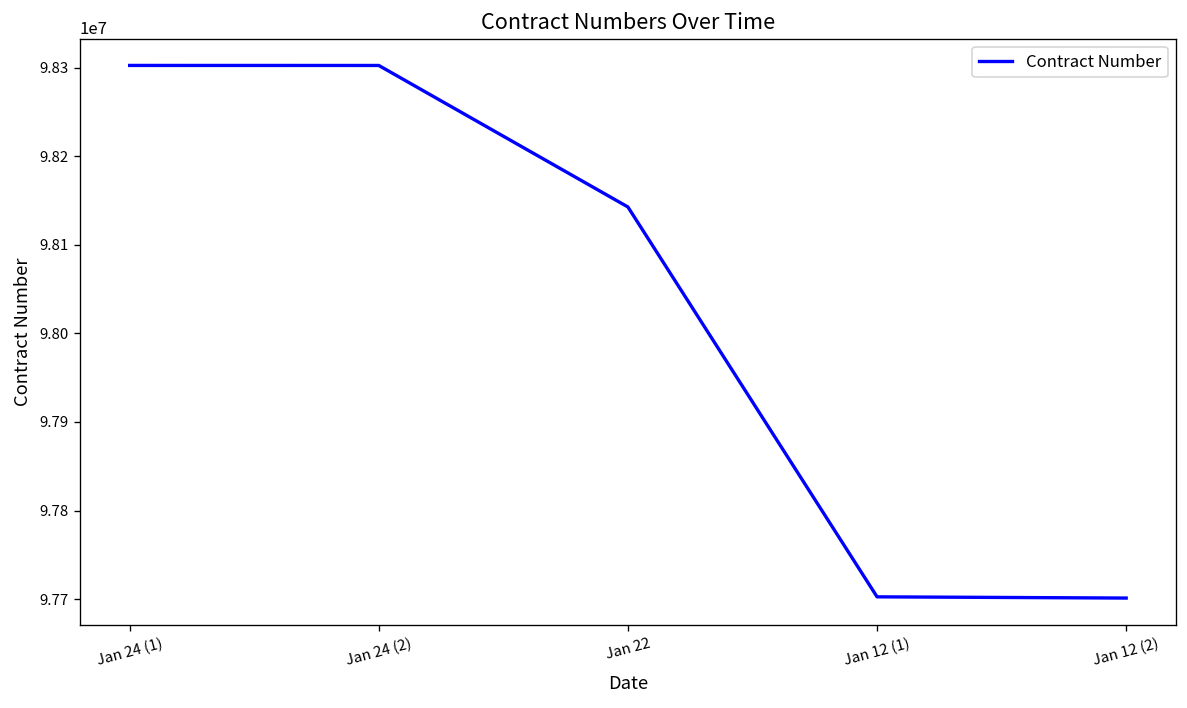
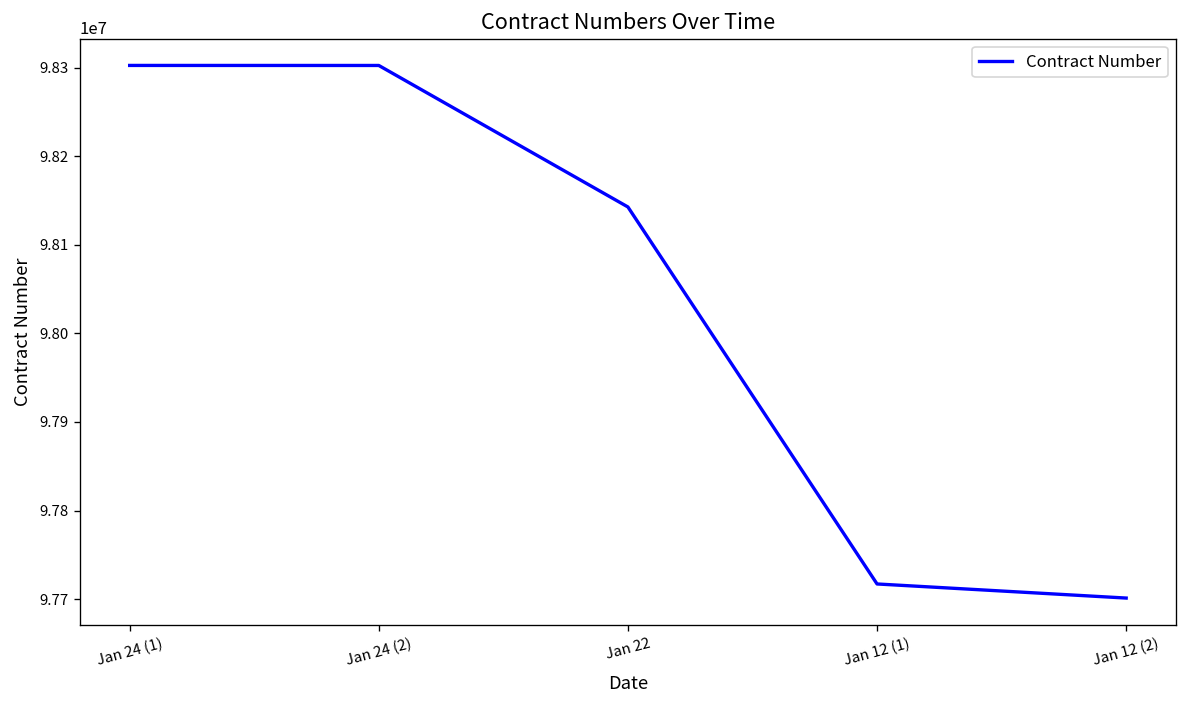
Jan 12 (1): 97700000 -> 97720000
